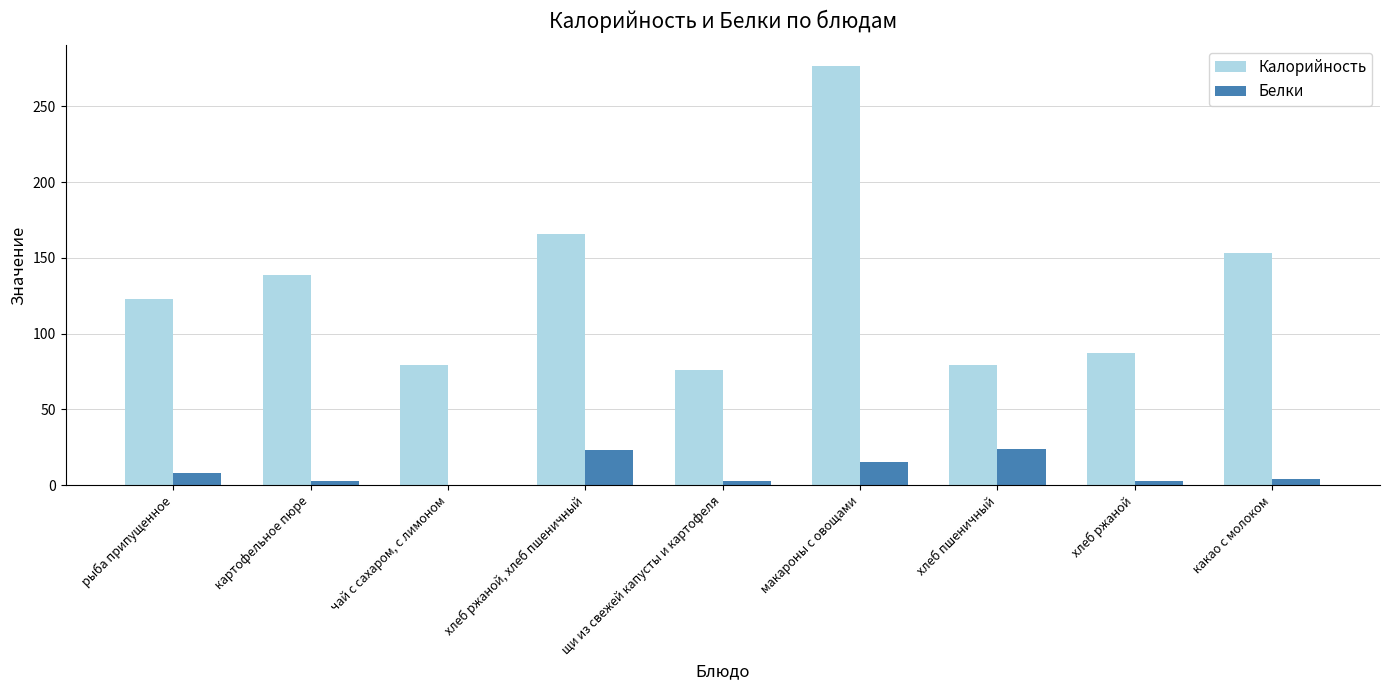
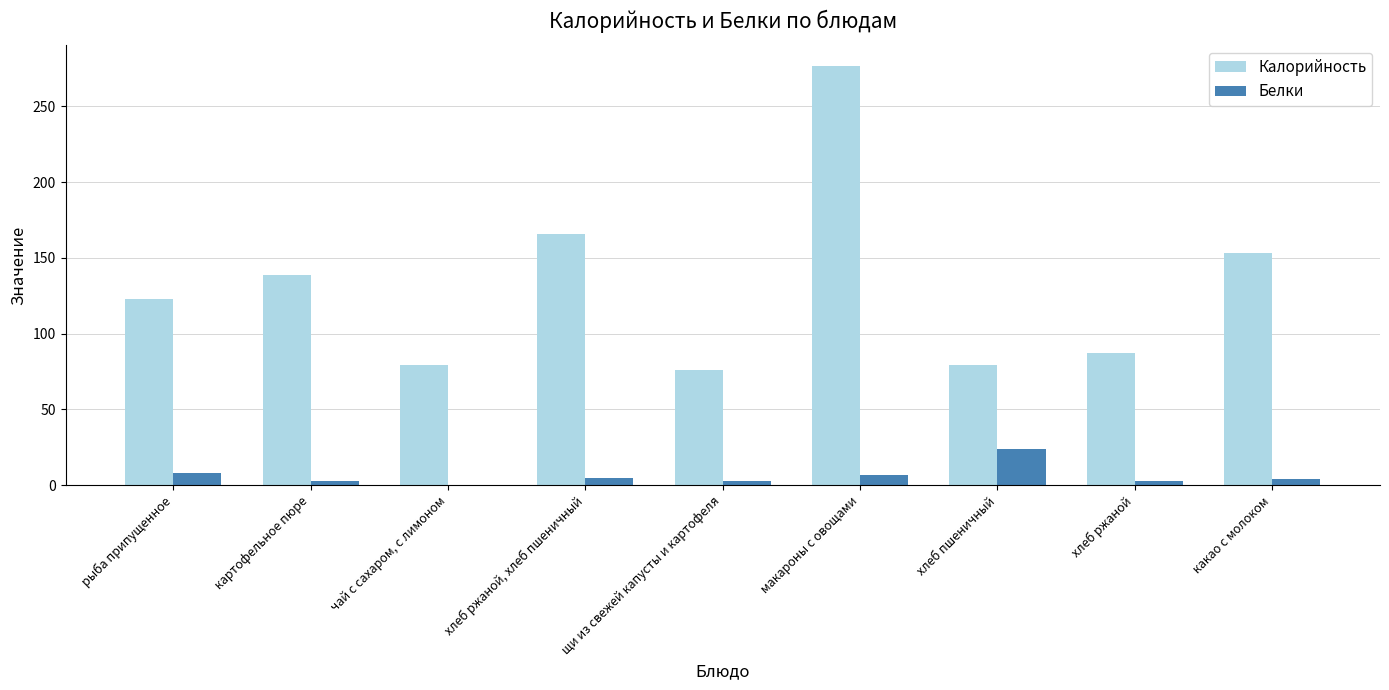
Белки, хлеб ржаной, хлеб пшеничный: 23 -> 5
Белки, макароны с овощами: 15 -> 7
